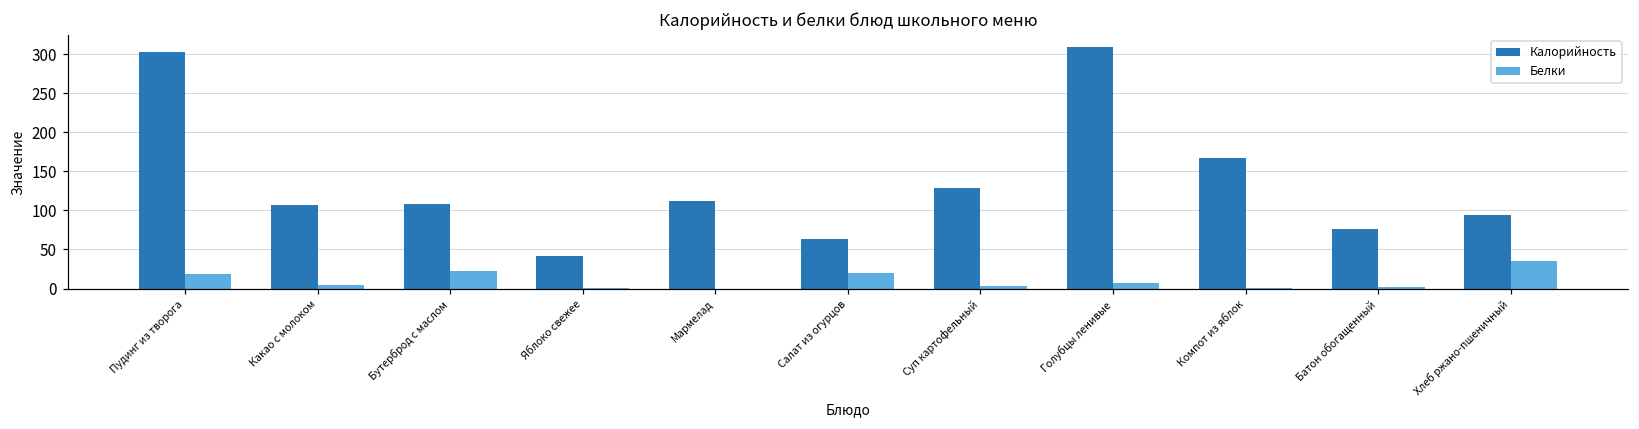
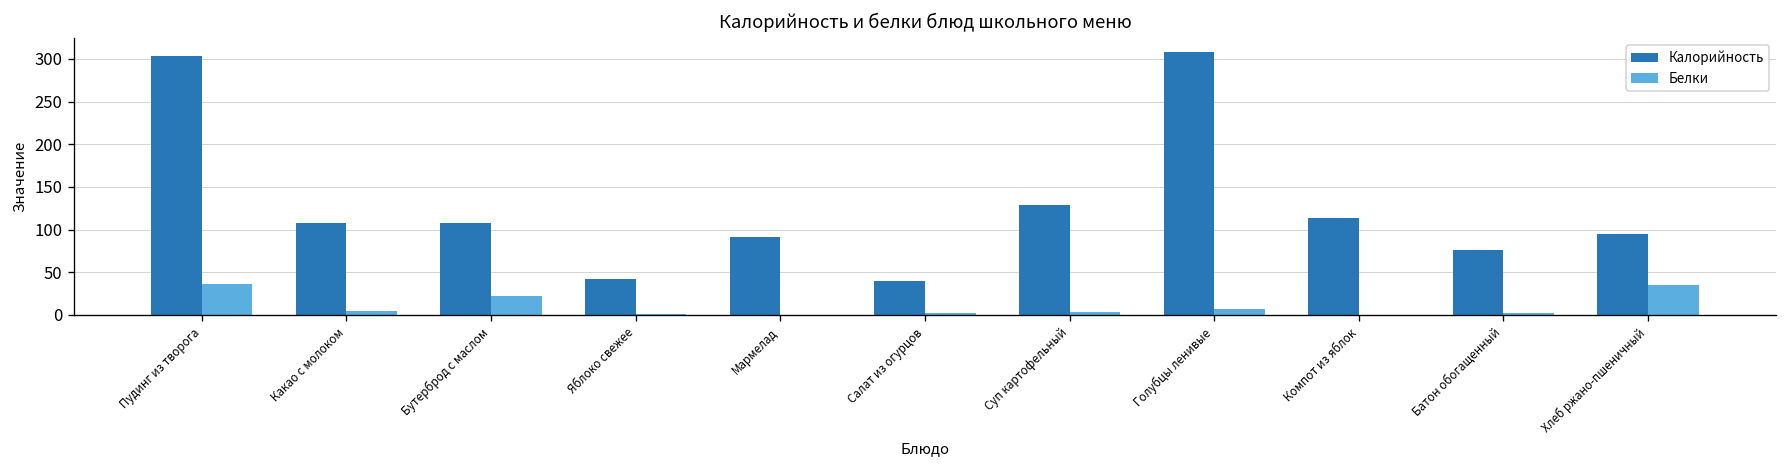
Белки, Пудинг из творога: 20 -> 40
Калорийность, Мармелад: 110 -> 90
Калорийность, Салат из огурцов: 60 -> 40
Белки, Салат из огурцов: 20 -> 0
Калорийность, Компот из яблок: 170 -> 110
